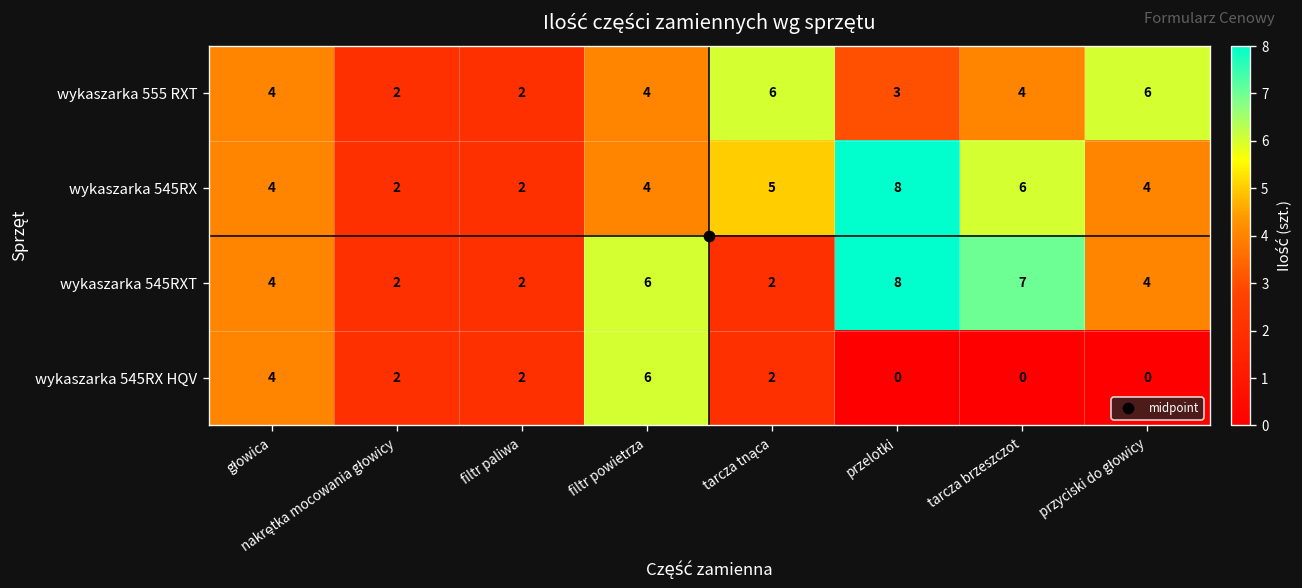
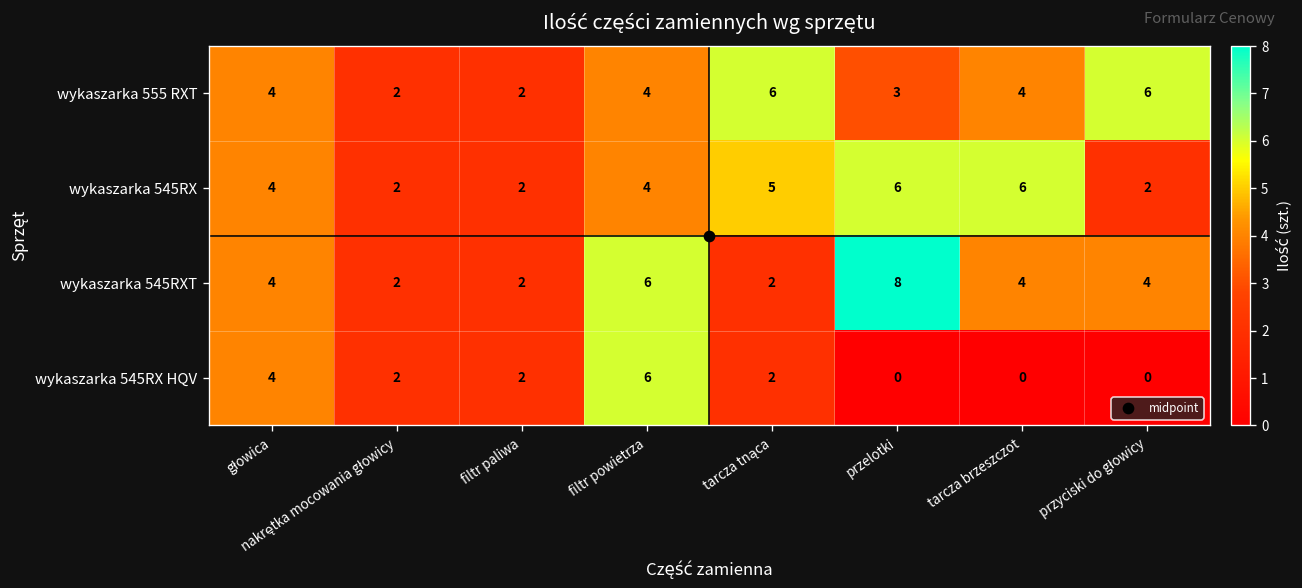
wykaszarka 545RX, przelotki: 8 -> 6
wykaszarka 545RX, przyciski do głowicy: 4 -> 2
wykaszarka 545RXT, tarcza brzeszczot: 7 -> 4
